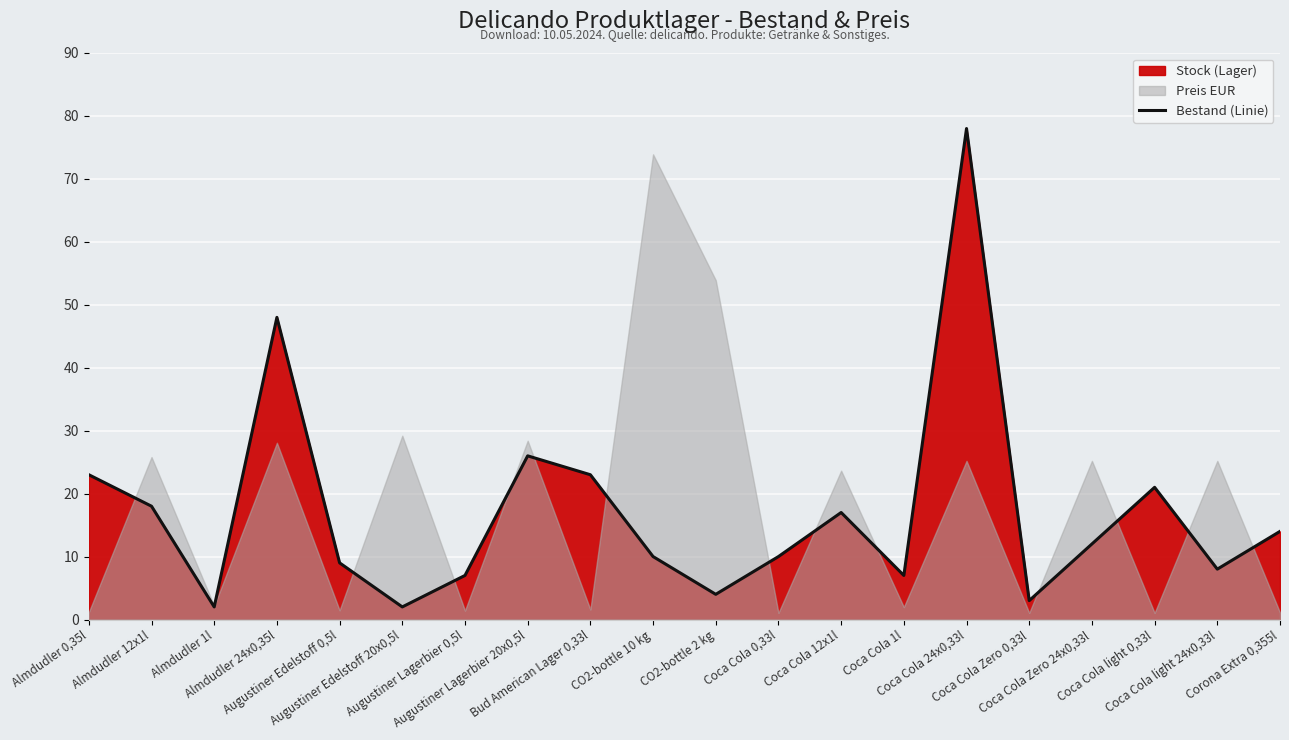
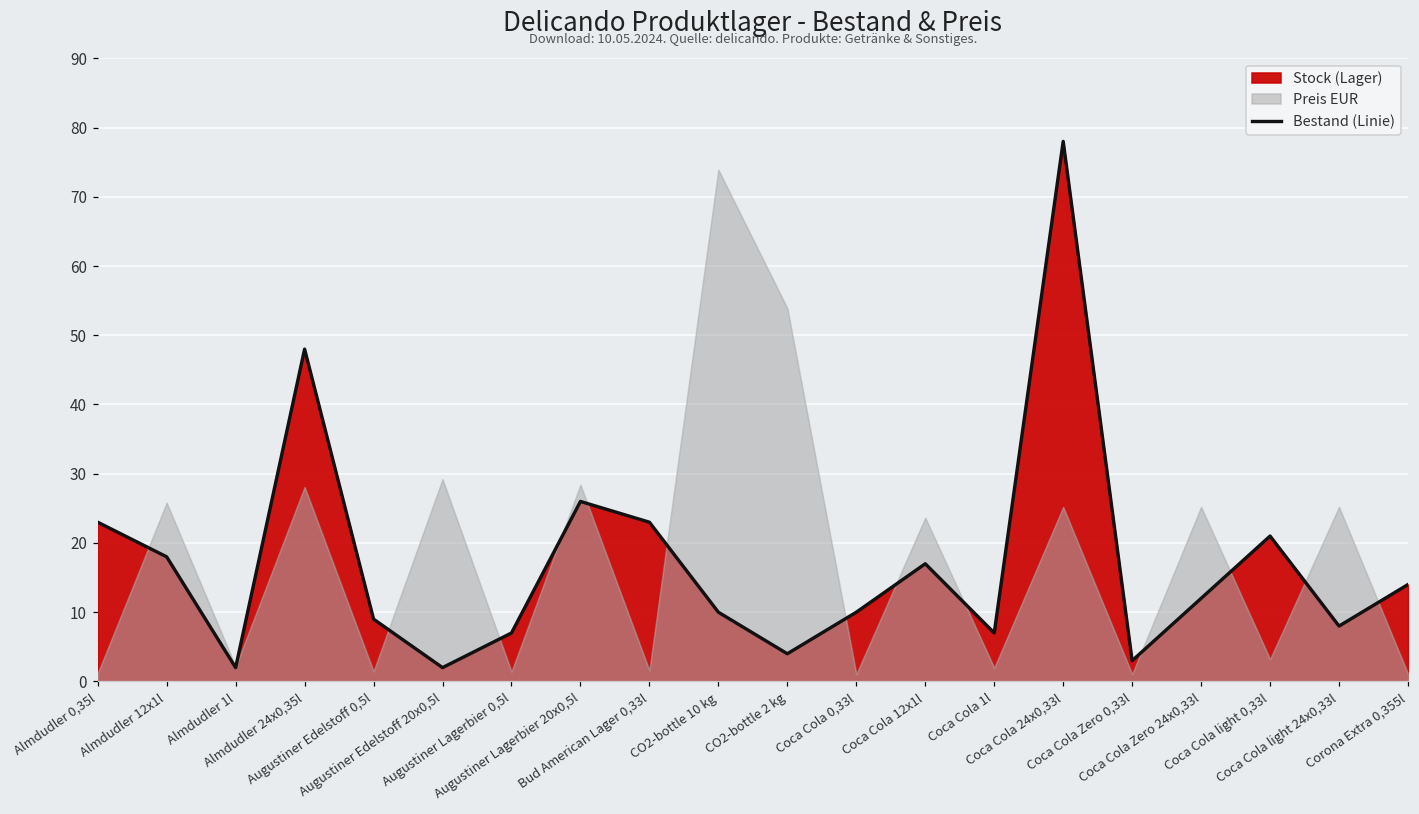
Preis EUR, Coca Cola light 0,33l: 1 -> 3
